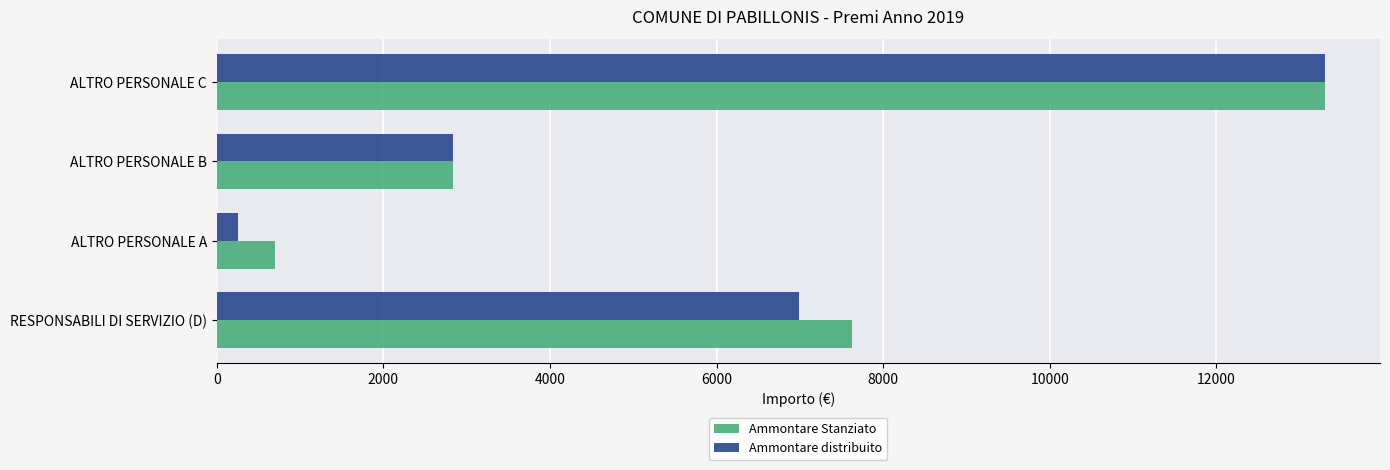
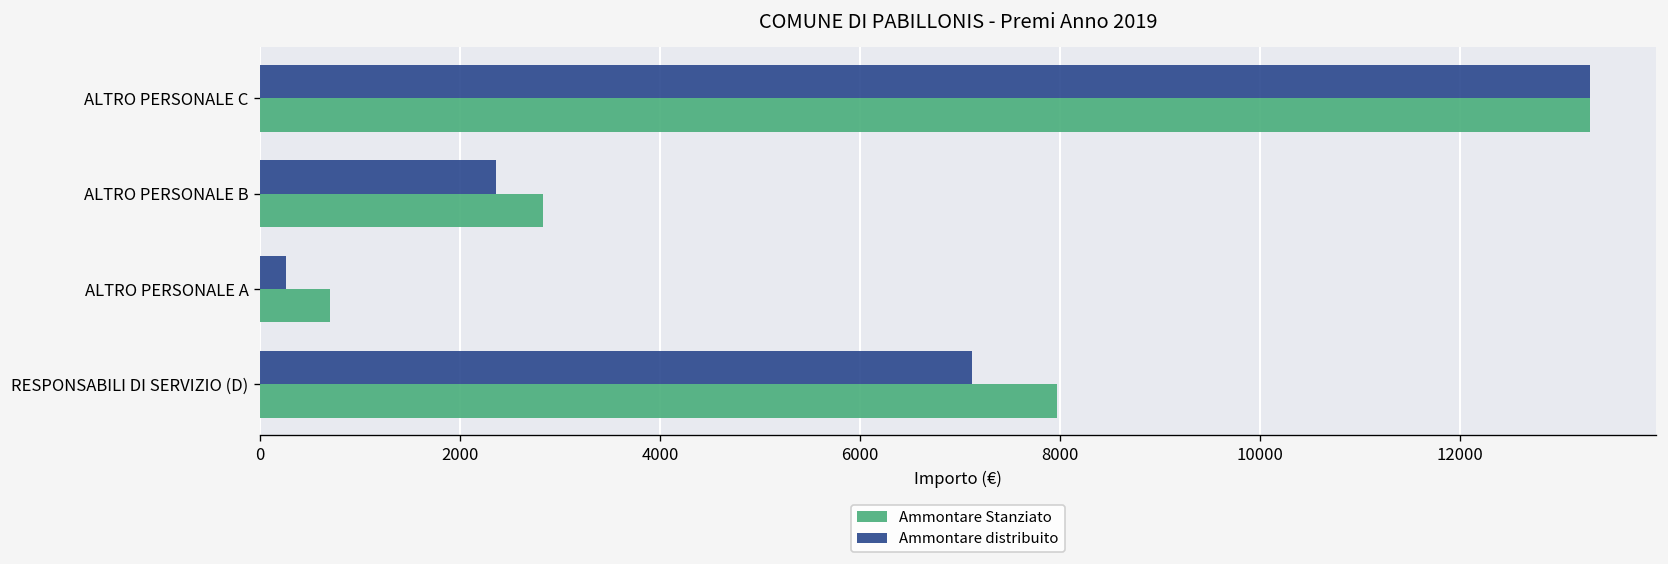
Ammontare distribuito, ALTRO PERSONALE B: 2800 -> 2400
Ammontare distribuito, RESPONSABILI DI SERVIZIO (D): 7000 -> 7100
Ammontare Stanziato, RESPONSABILI DI SERVIZIO (D): 7600 -> 8000
